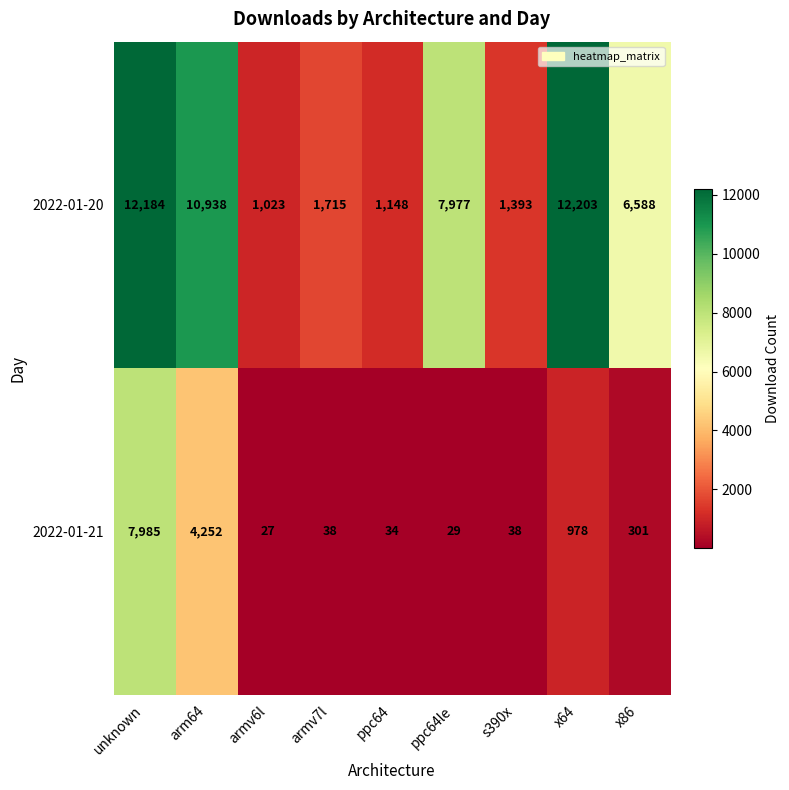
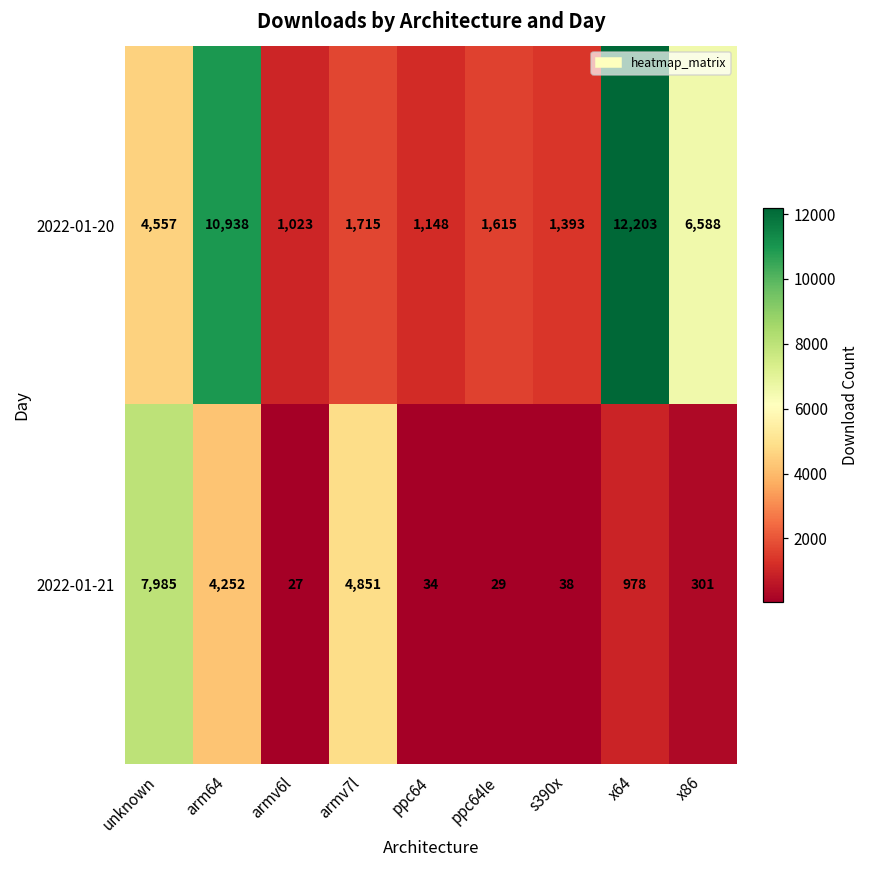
2022-01-20, unknown: 12,184 -> 4,557
2022-01-20, ppc64le: 7,977 -> 1,615
2022-01-21, armv7l: 38 -> 4,851
